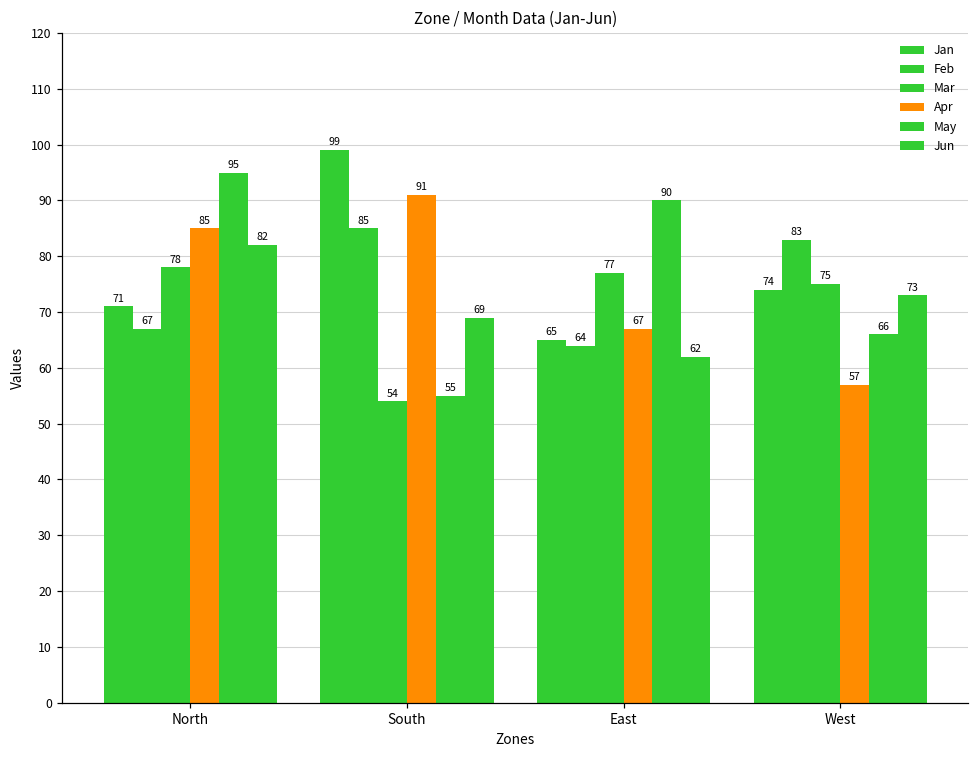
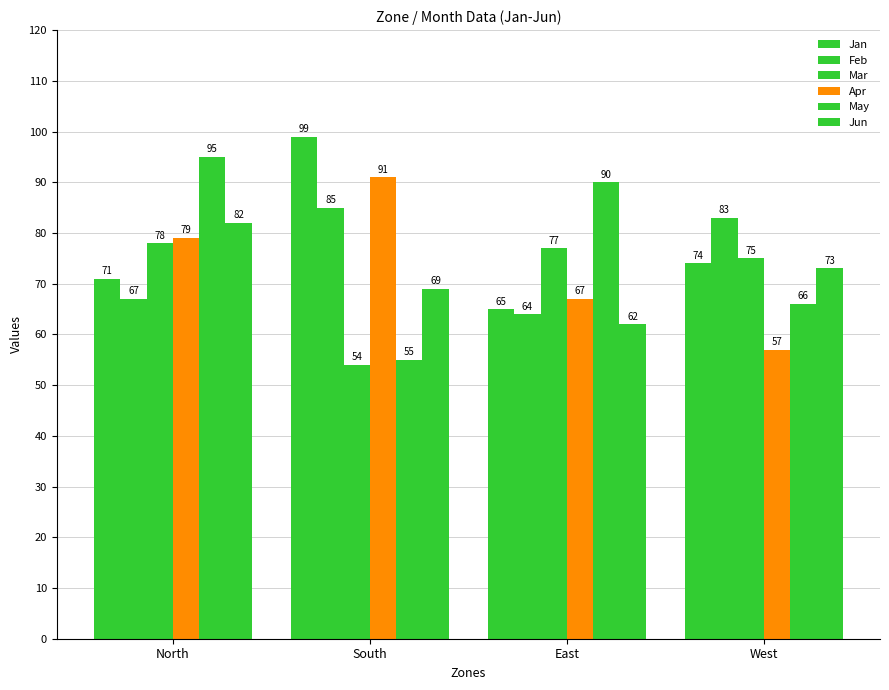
Apr, North: 85 -> 79
